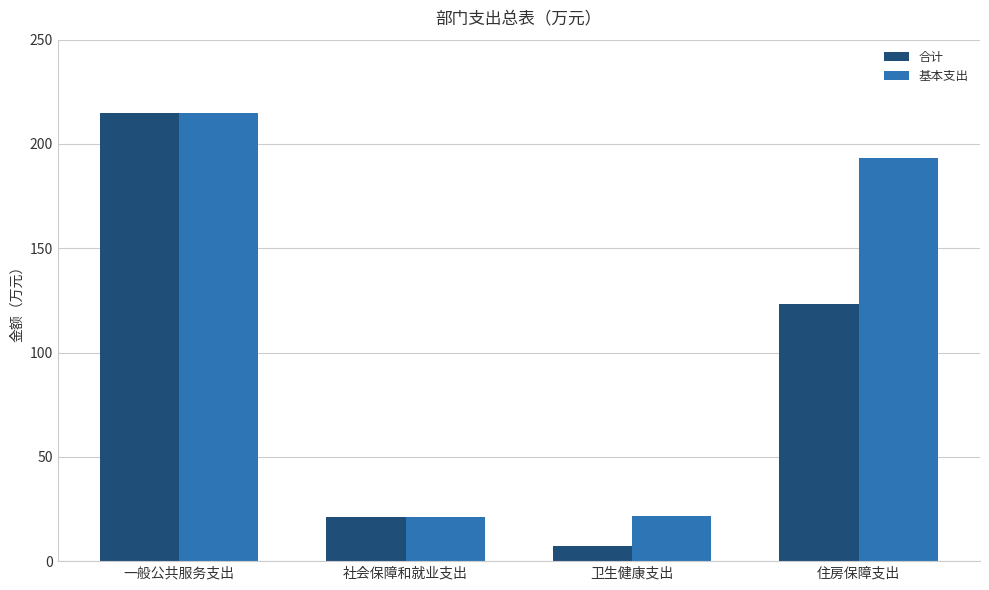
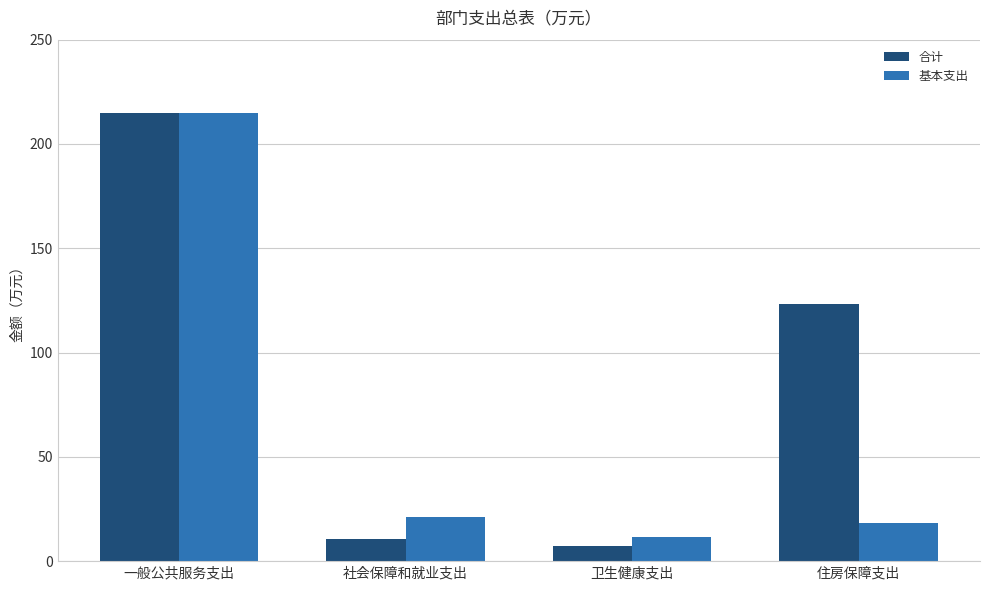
合计, 社会保障和就业支出: 21 -> 11
基本支出, 卫生健康支出: 22 -> 12
基本支出, 住房保障支出: 193 -> 18
